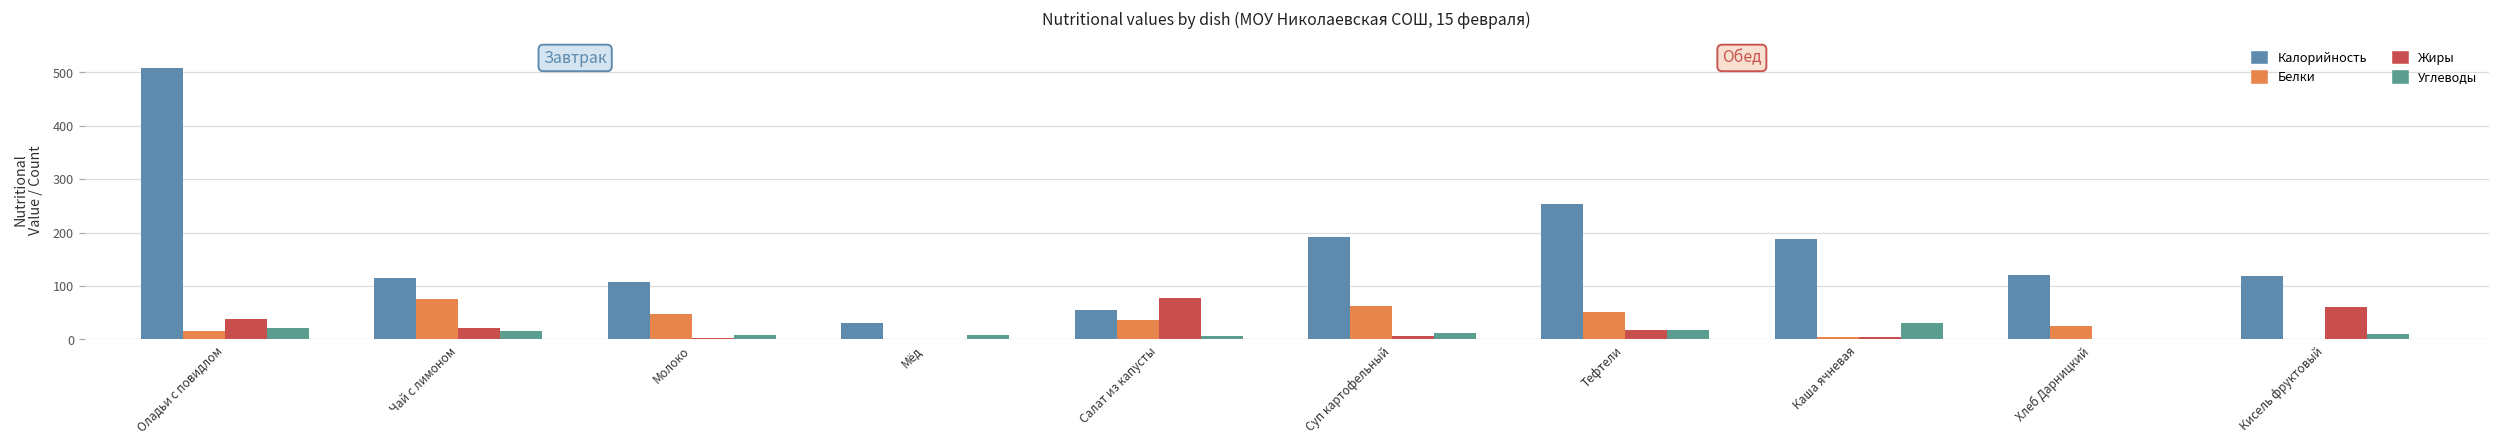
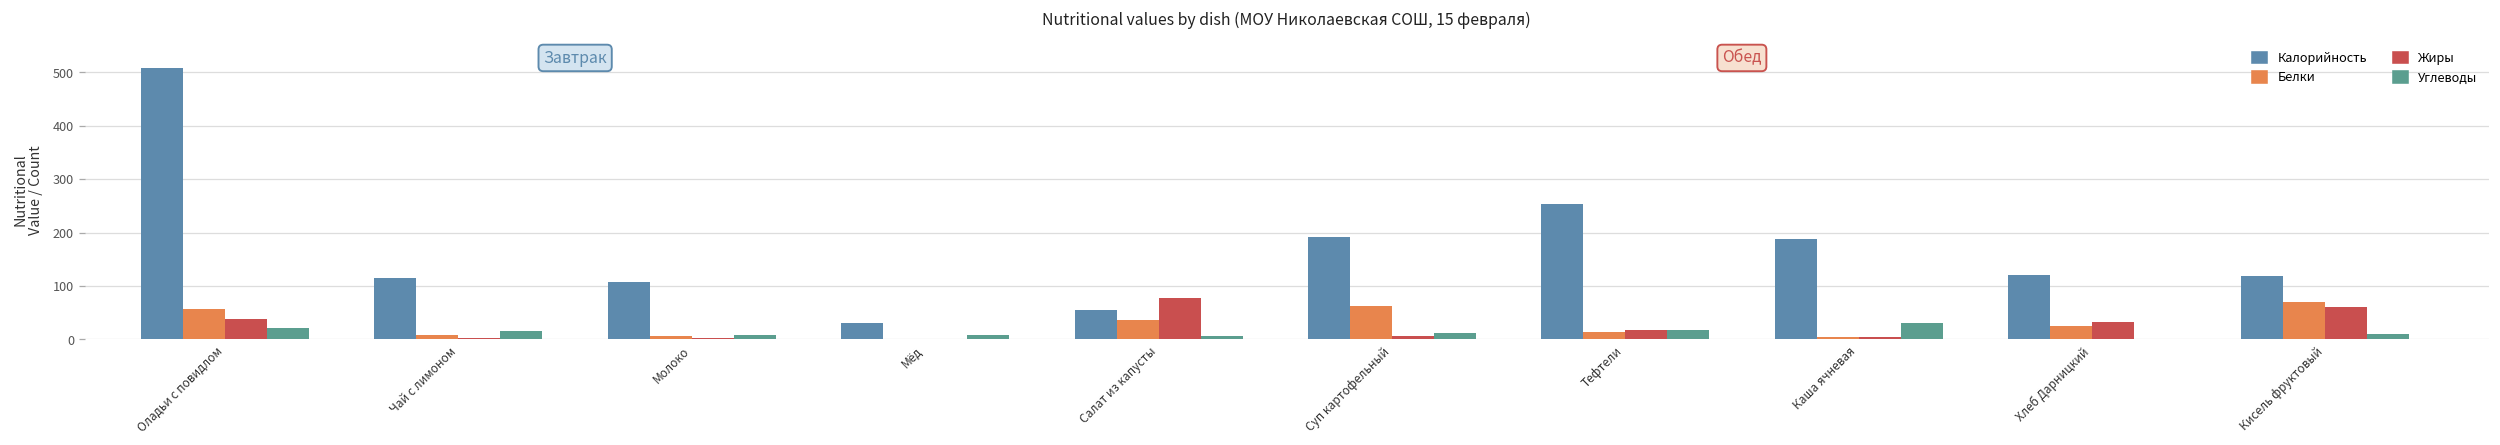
Белки, Оладьи с повидлом: 20 -> 60
Белки, Чай с лимоном: 80 -> 10
Жиры, Чай с лимоном: 20 -> 0
Белки, Молоко: 50 -> 10
Белки, Тефтели: 50 -> 10
Жиры, Хлеб Дарницкий: 0 -> 30
Белки, Кисель фруктовый: 0 -> 70
